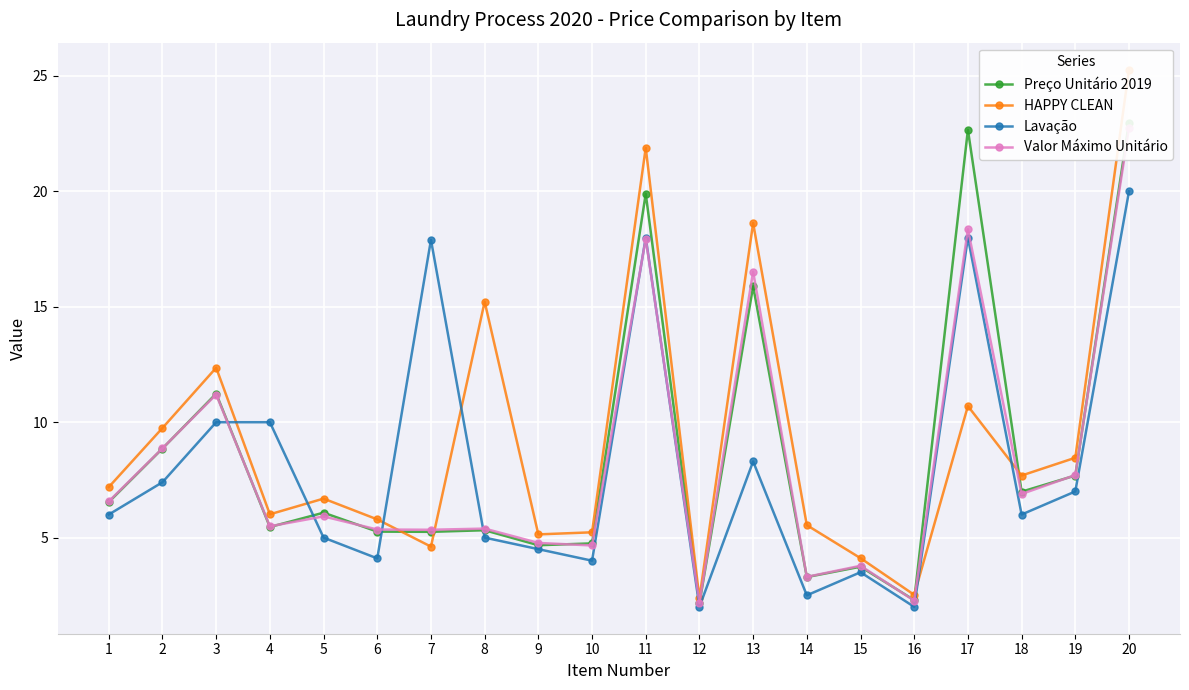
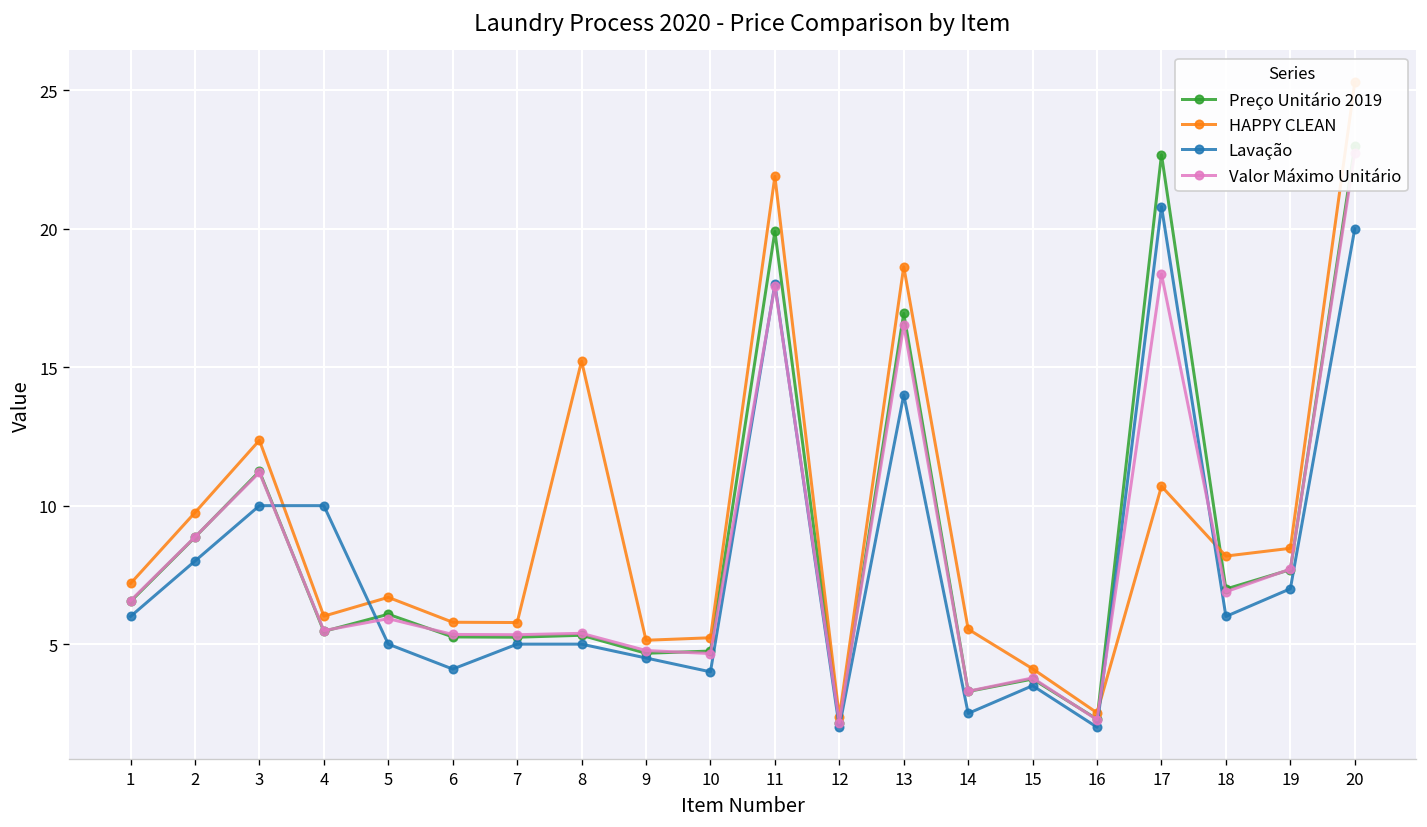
Lavação, 2: 7.4 -> 8.0
HAPPY CLEAN, 7: 4.6 -> 5.8
Lavação, 7: 17.9 -> 5.0
Preço Unitário 2019, 13: 15.9 -> 16.9
Lavação, 13: 8.3 -> 14.0
Lavação, 17: 18.0 -> 20.8
HAPPY CLEAN, 18: 7.7 -> 8.2
